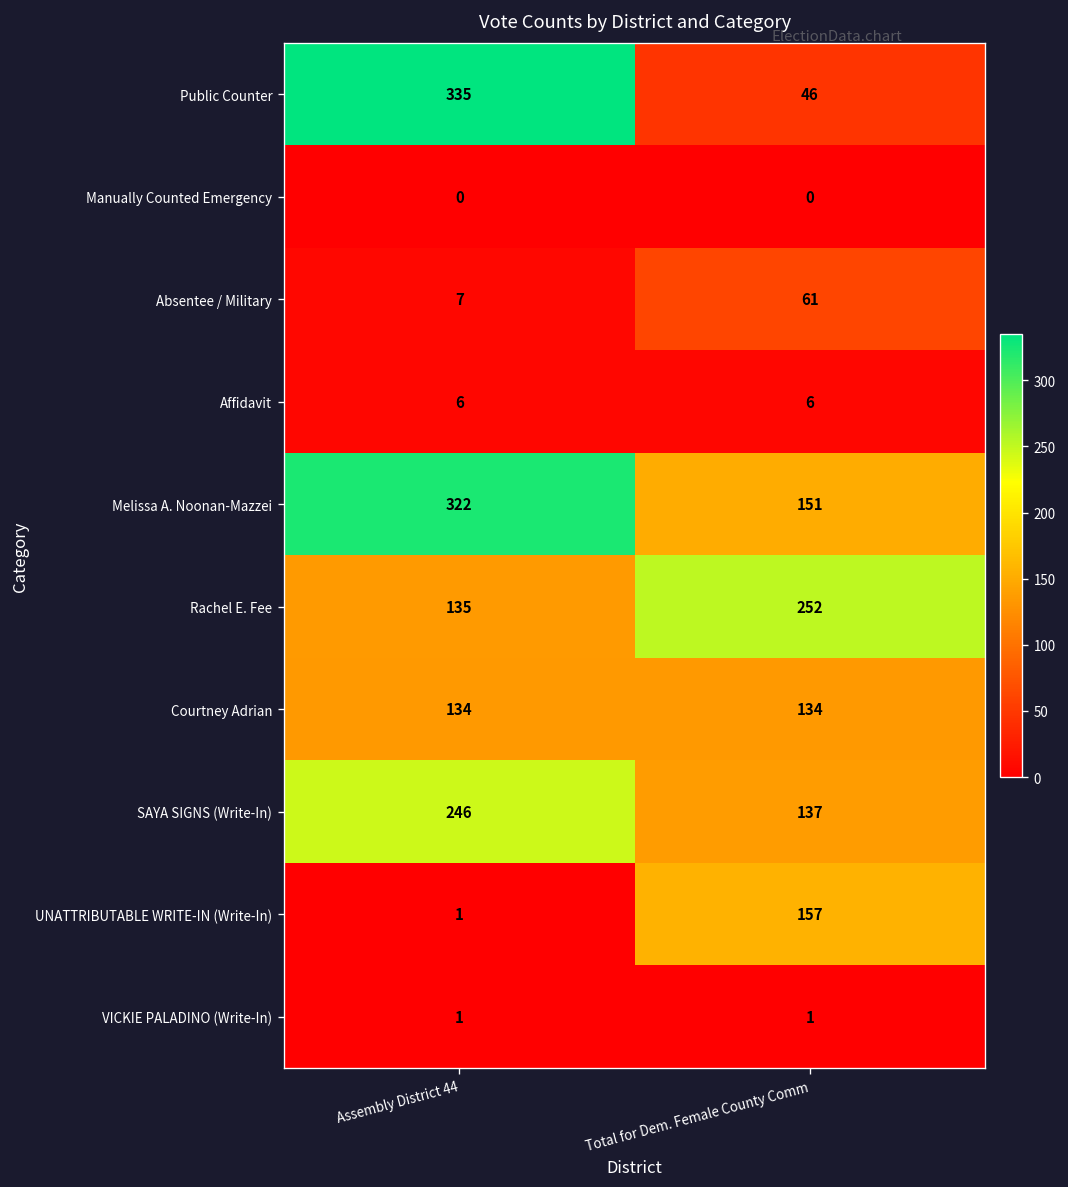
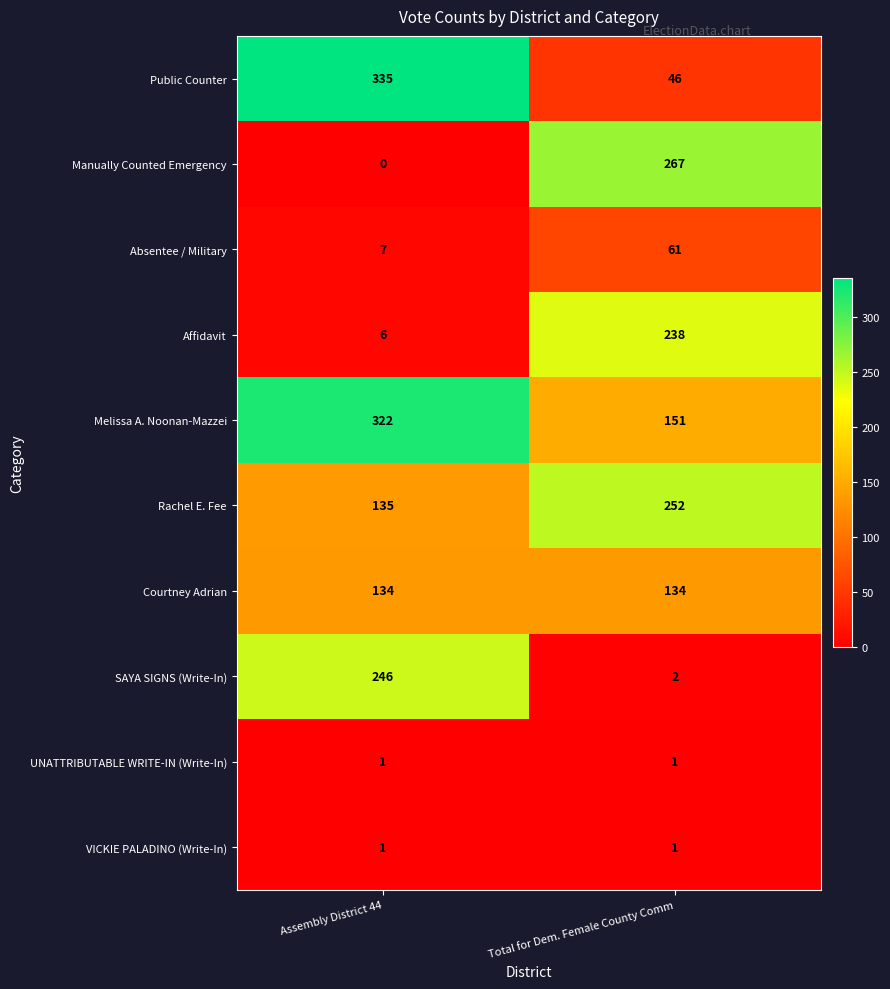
Manually Counted Emergency, Total for Dem. Female County Comm: 0 -> 267
Affidavit, Total for Dem. Female County Comm: 6 -> 238
SAYA SIGNS (Write-In), Total for Dem. Female County Comm: 137 -> 2
UNATTRIBUTABLE WRITE-IN (Write-In), Total for Dem. Female County Comm: 157 -> 1
